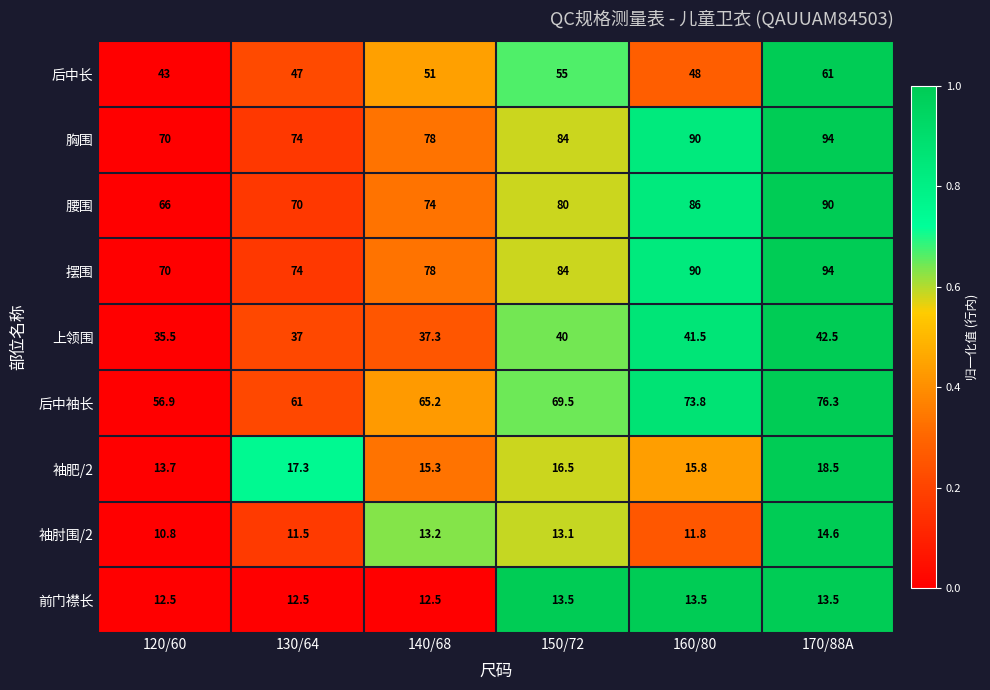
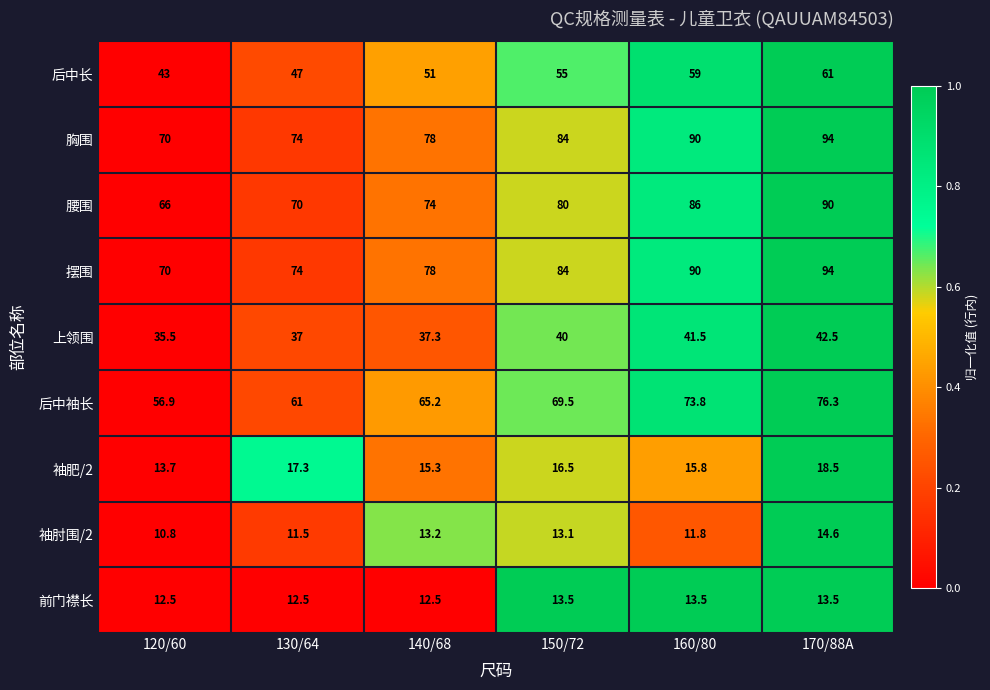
后中长, 160/80: 48 -> 59
